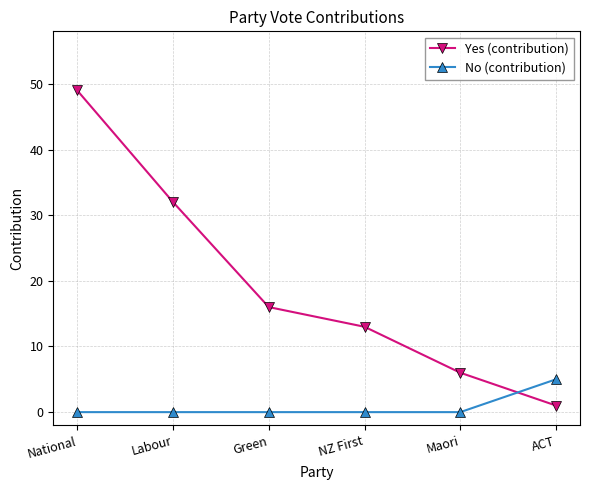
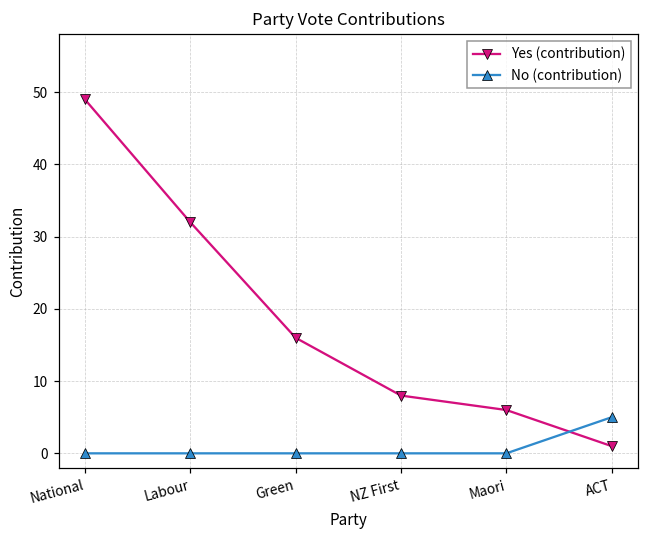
Yes (contribution), NZ First: 13 -> 8
